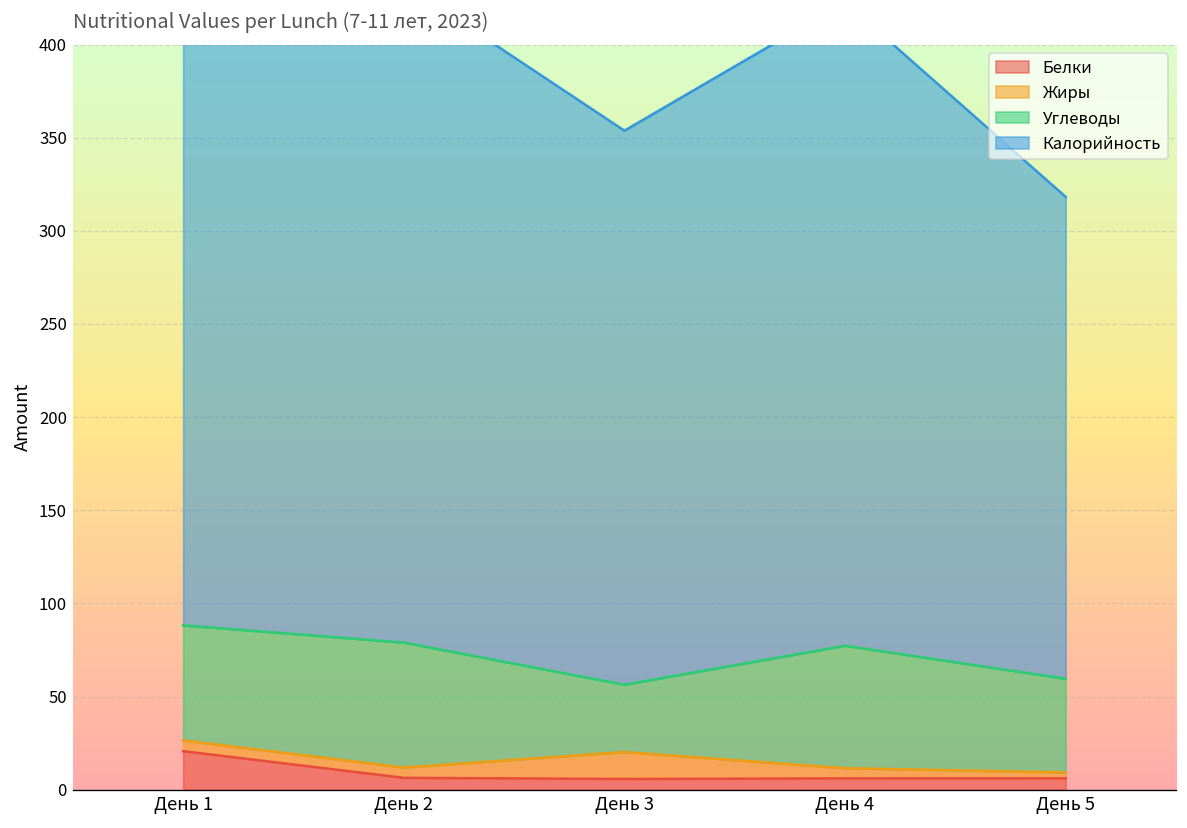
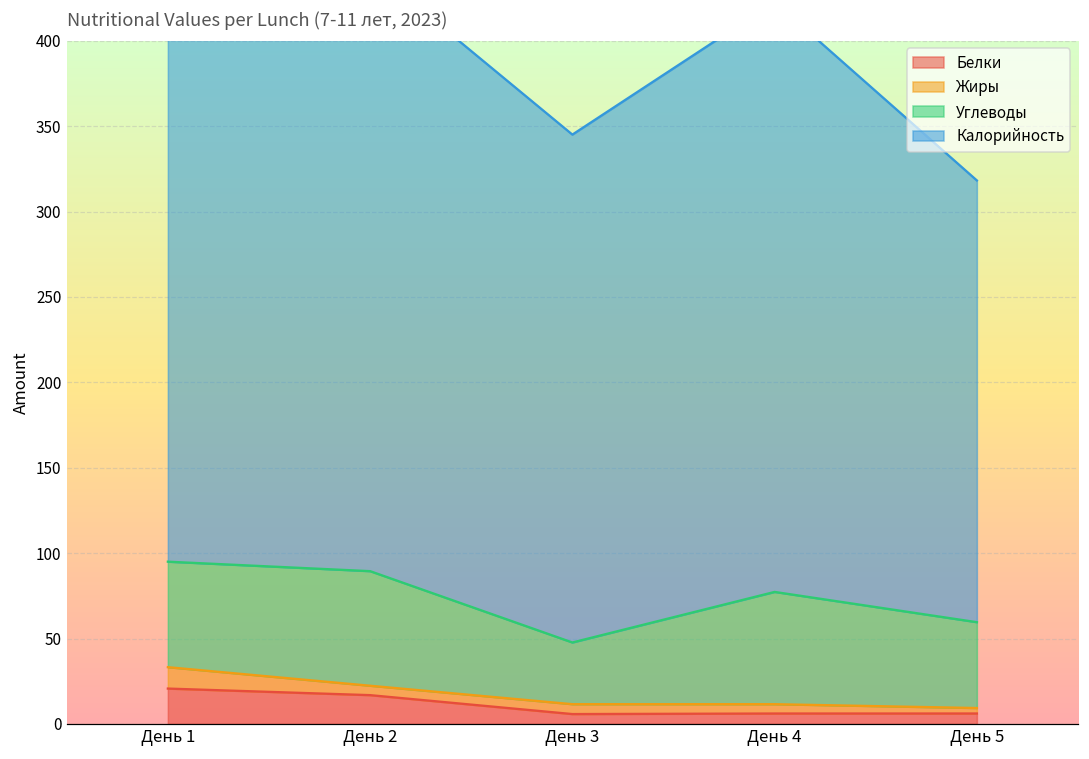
Жиры, День 1: 6 -> 13
Белки, День 2: 6 -> 17
Жиры, День 3: 14 -> 6
